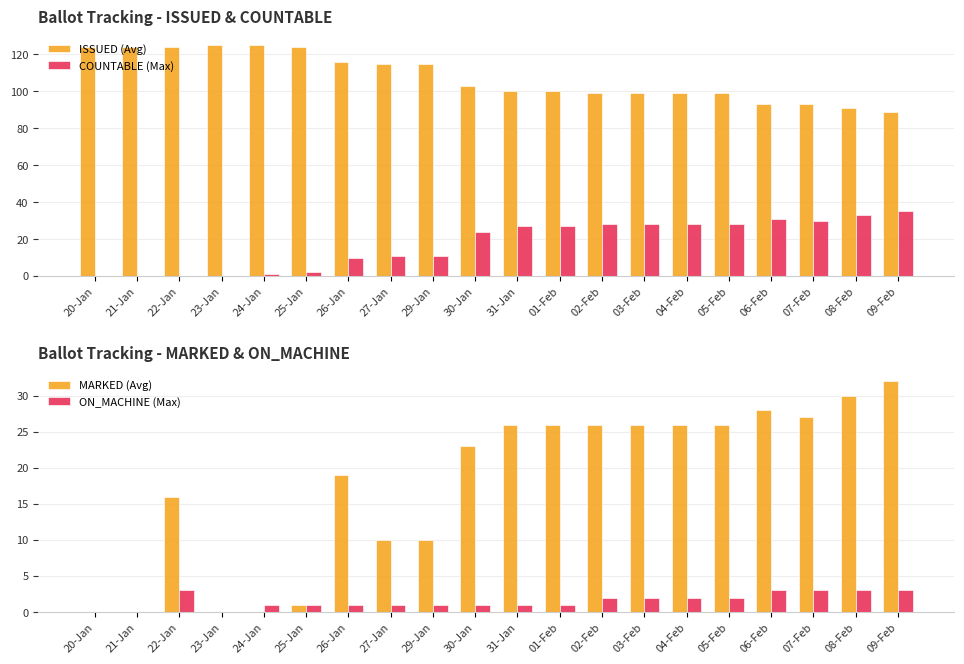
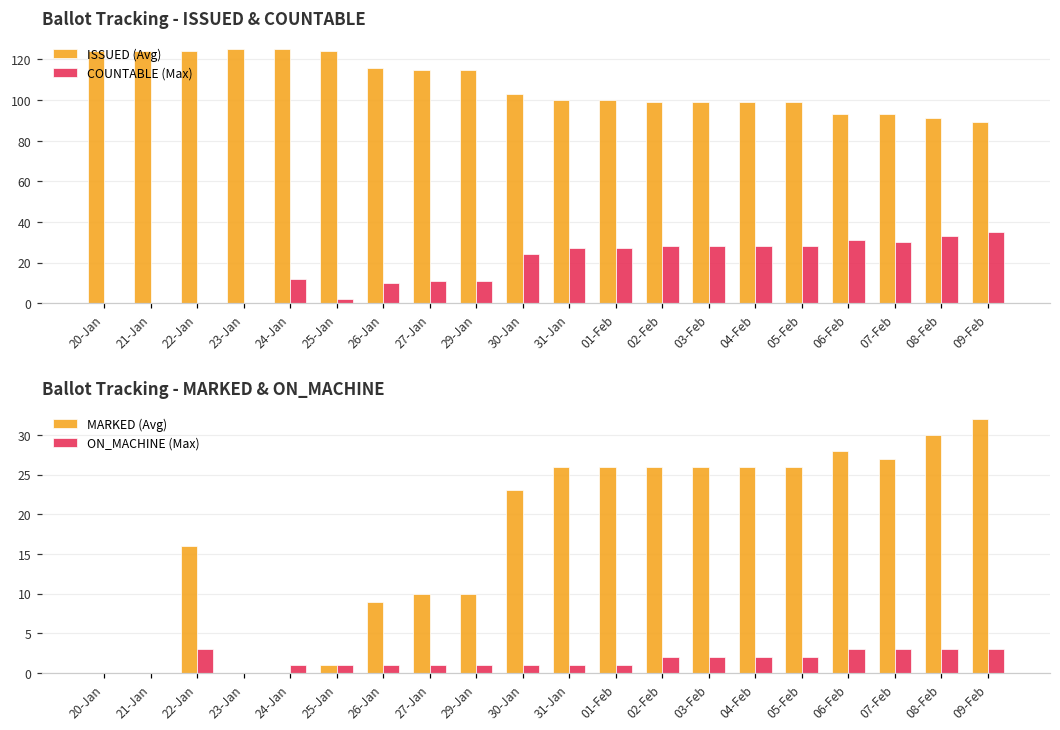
Ballot Tracking - ISSUED & COUNTABLE, COUNTABLE (Max), 24-Jan: 1 -> 12
Ballot Tracking - MARKED & ON_MACHINE, MARKED (Avg), 26-Jan: 19 -> 9
